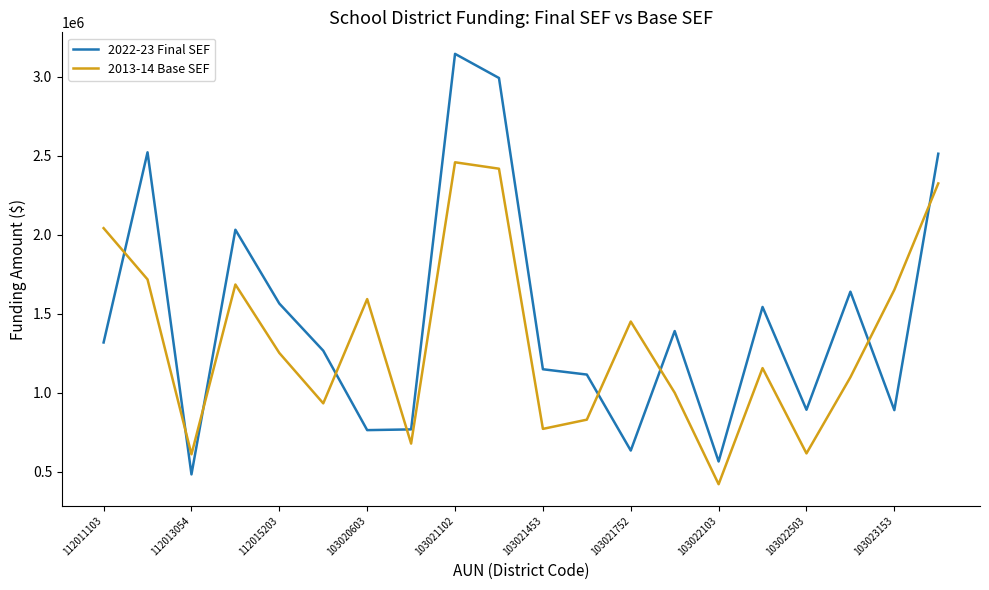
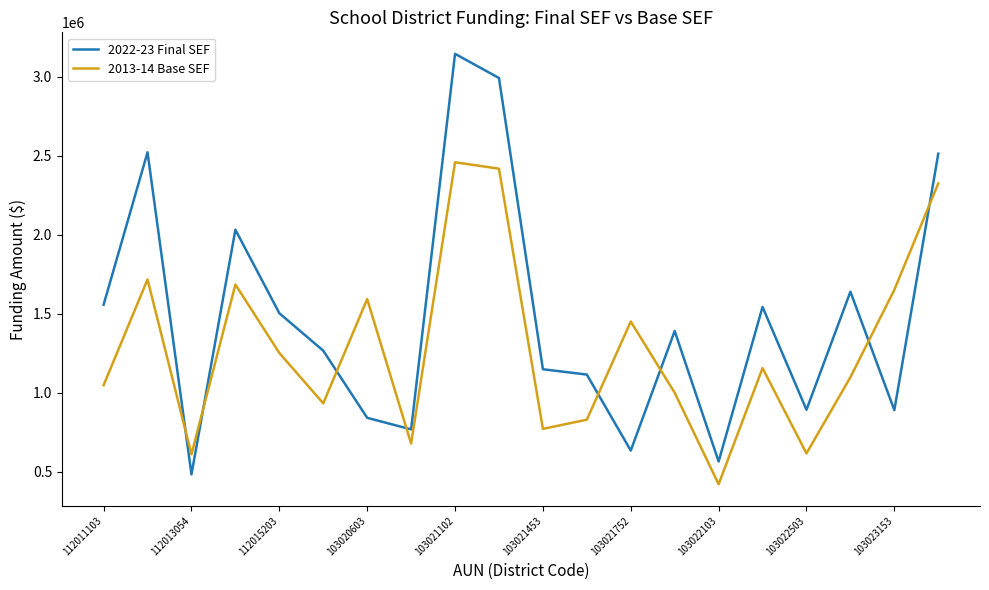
2022-23 Final SEF, 112011103: 1320000 -> 1560000
2013-14 Base SEF, 112011103: 2040000 -> 1050000
2022-23 Final SEF, 112015203: 1570000 -> 1500000
2022-23 Final SEF, 103020603: 760000 -> 840000
